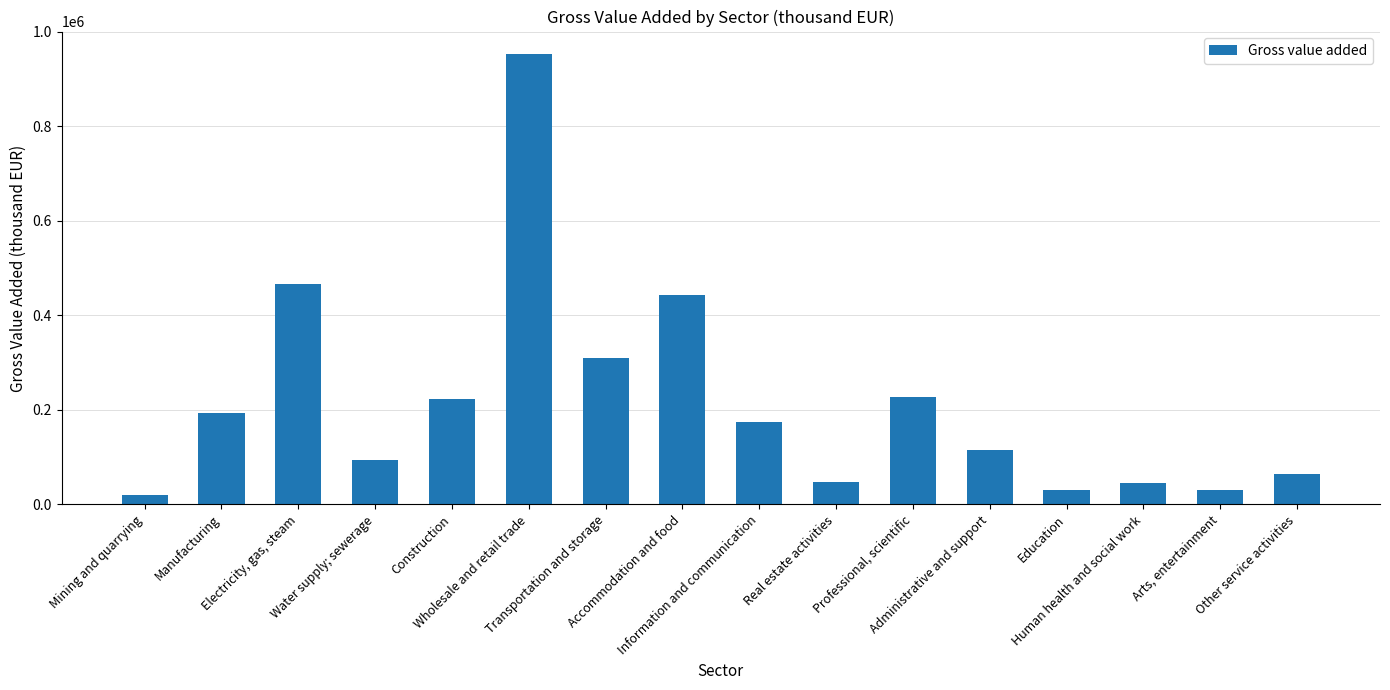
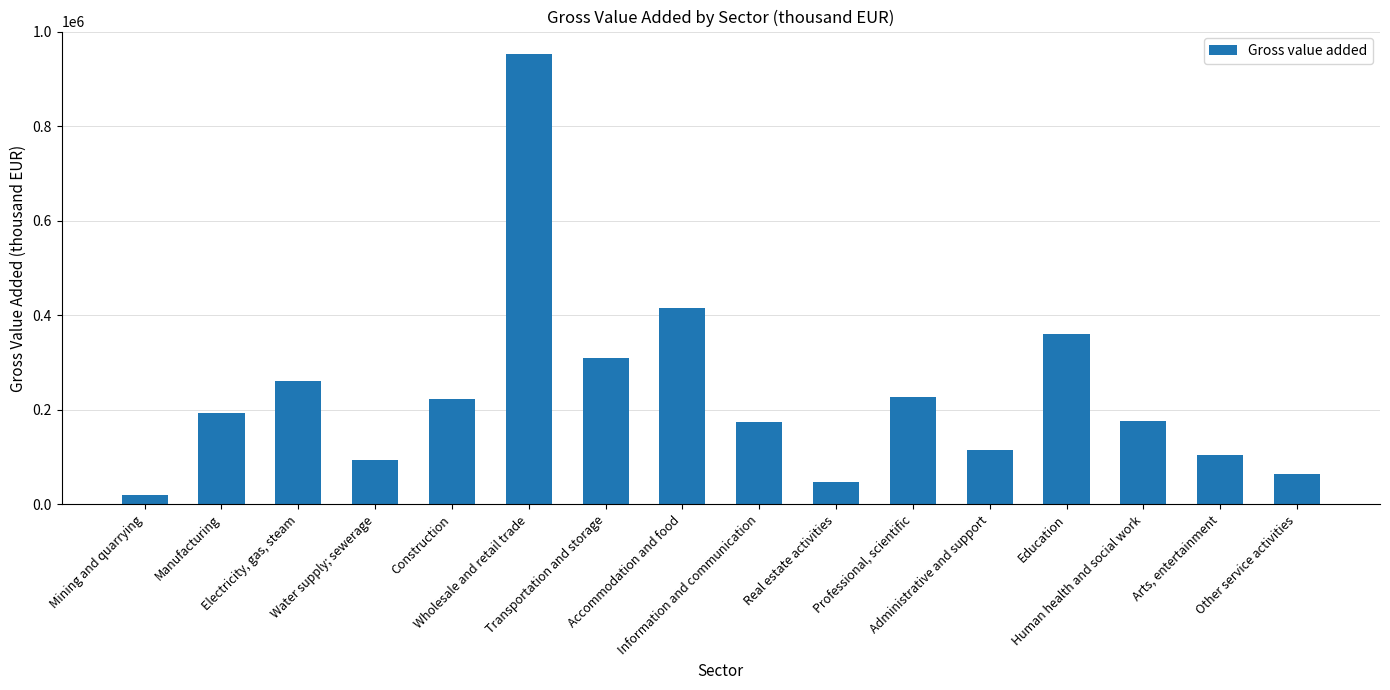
Electricity, gas, steam: 470000 -> 260000
Accommodation and food: 440000 -> 410000
Education: 30000 -> 360000
Human health and social work: 40000 -> 180000
Arts, entertainment: 30000 -> 100000
